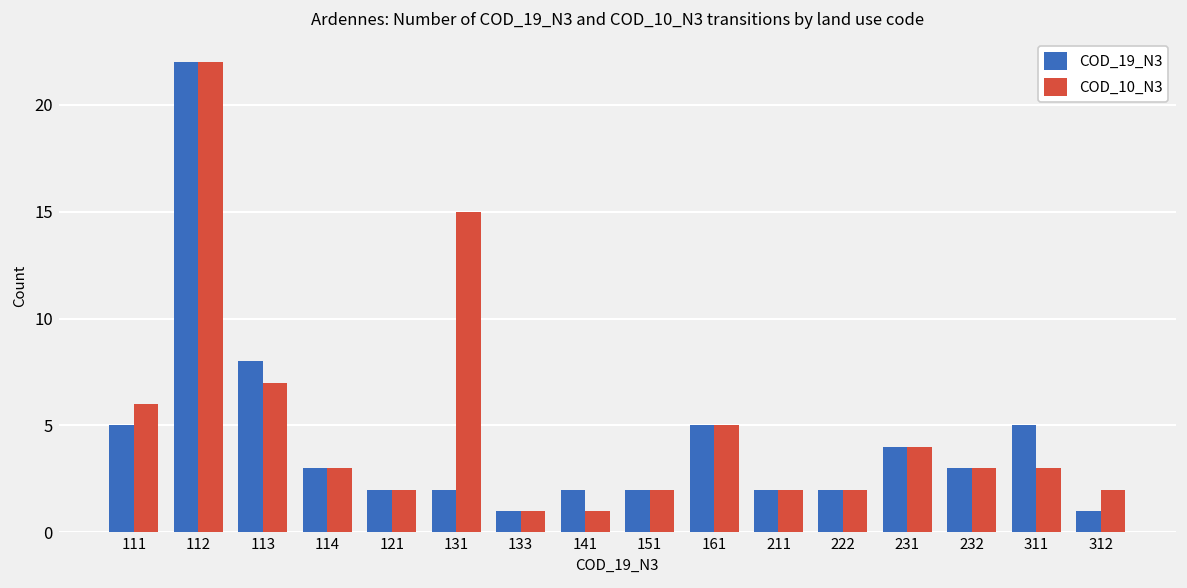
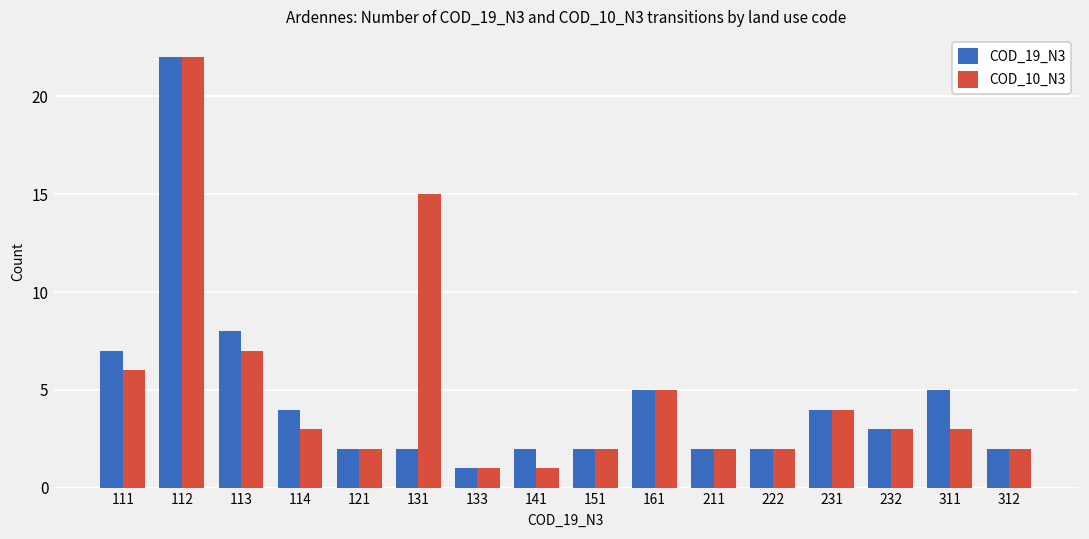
COD_19_N3, 111: 5 -> 7
COD_19_N3, 114: 3 -> 4
COD_19_N3, 312: 1 -> 2
